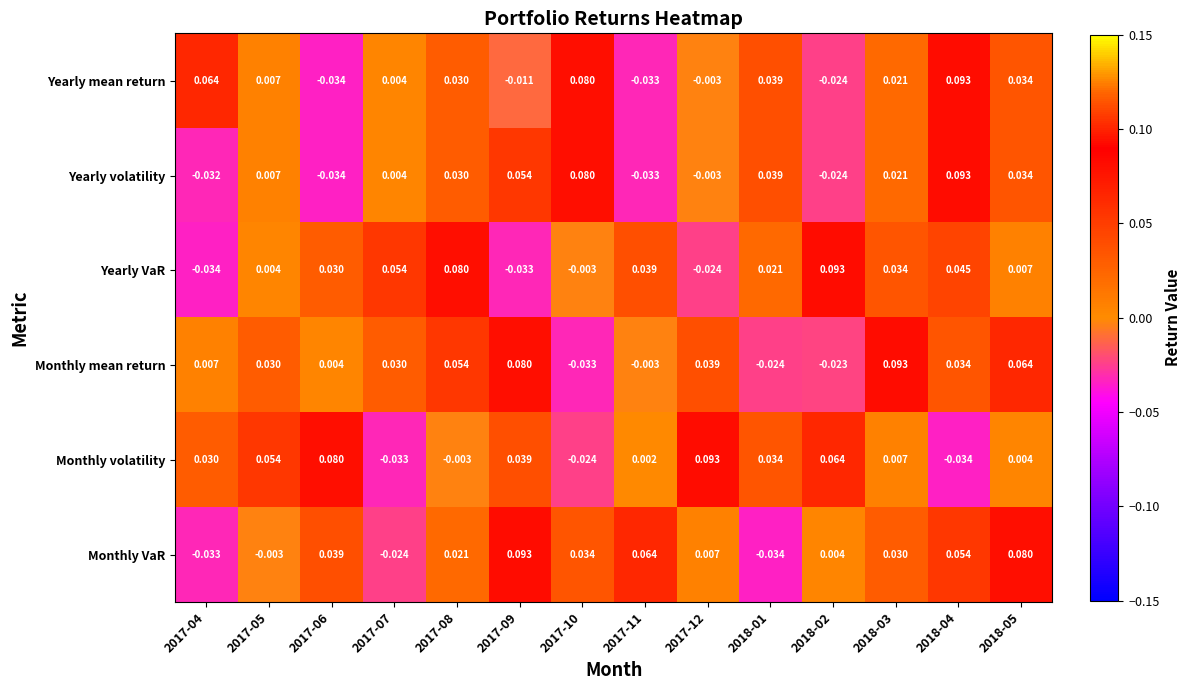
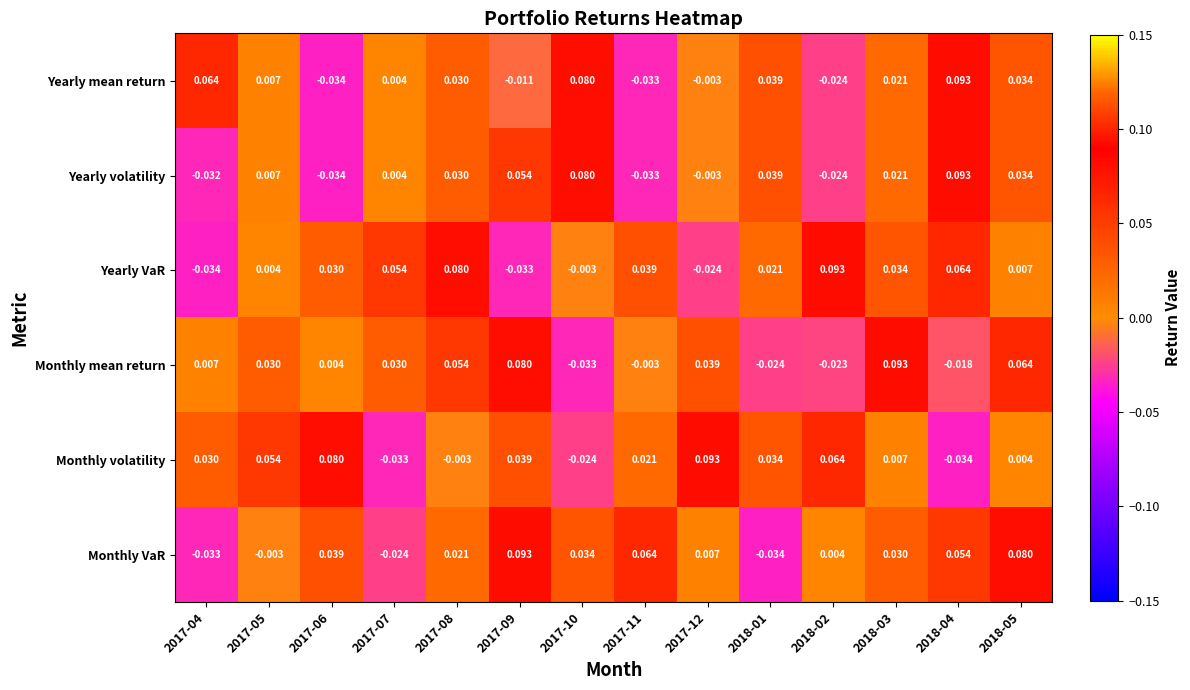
Yearly VaR, 2018-04: 0.045 -> 0.064
Monthly mean return, 2018-04: 0.034 -> -0.018
Monthly volatility, 2017-11: 0.002 -> 0.021
